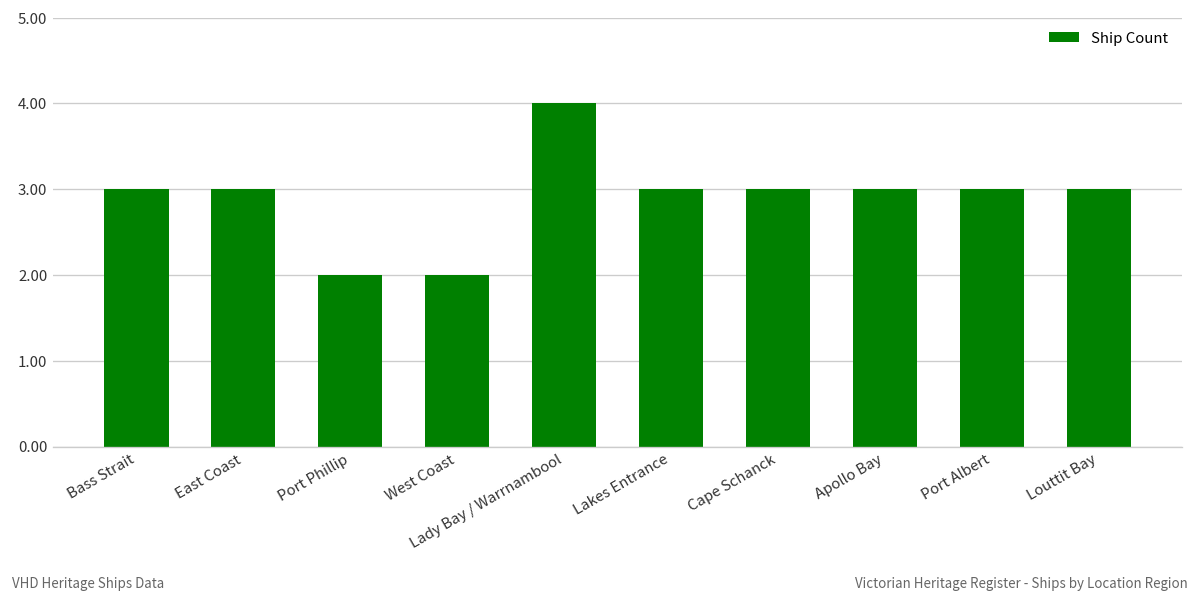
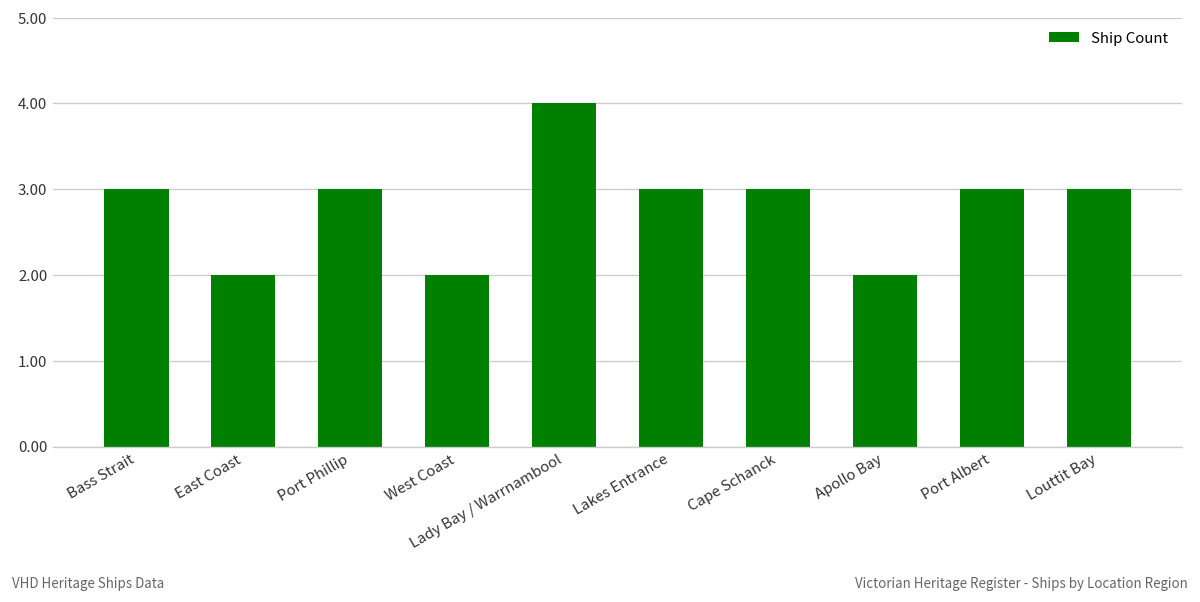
East Coast: 3 -> 2
Port Phillip: 2 -> 3
Apollo Bay: 3 -> 2
